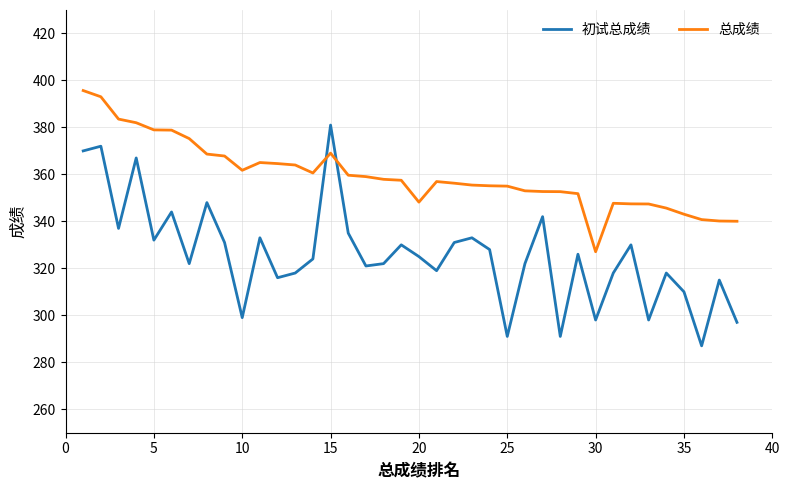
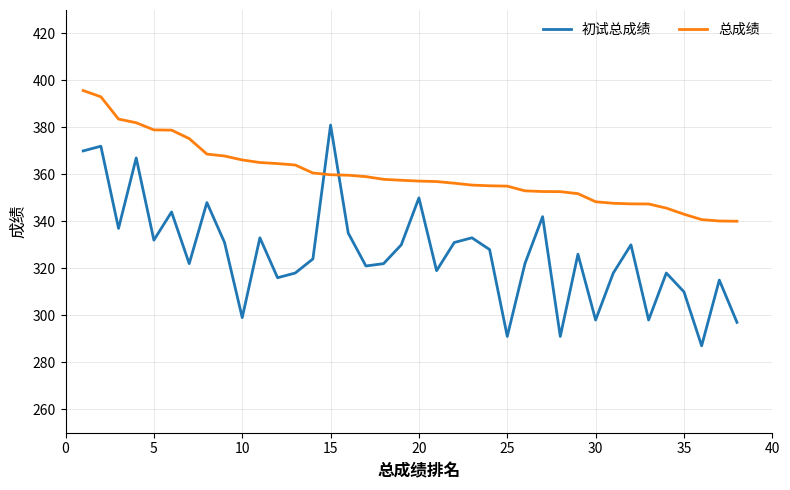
总成绩, 10: 362 -> 366
总成绩, 15: 369 -> 360
初试总成绩, 20: 325 -> 350
总成绩, 20: 348 -> 357
总成绩, 30: 327 -> 348
